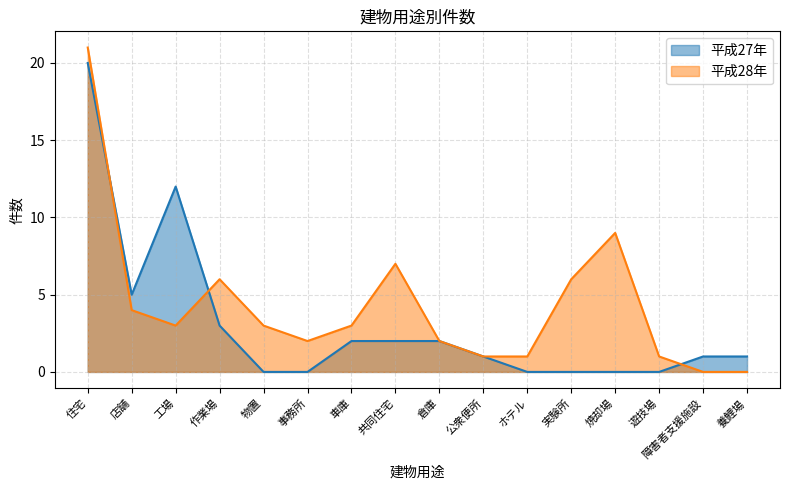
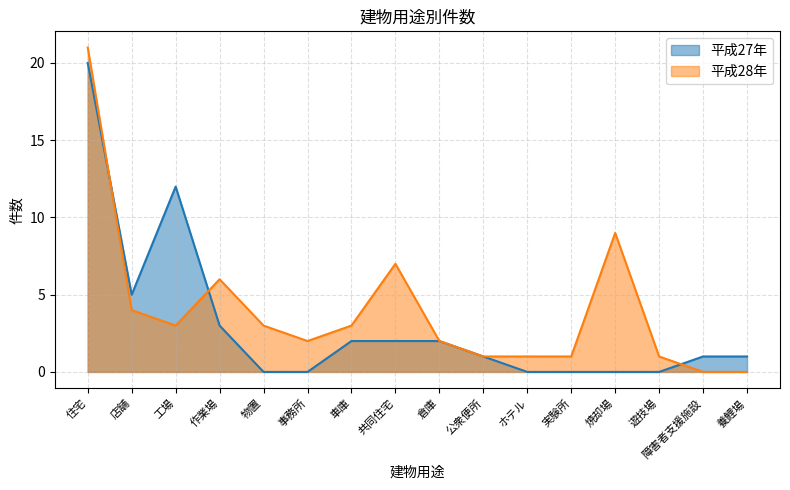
平成28年, 実験所: 6 -> 1
